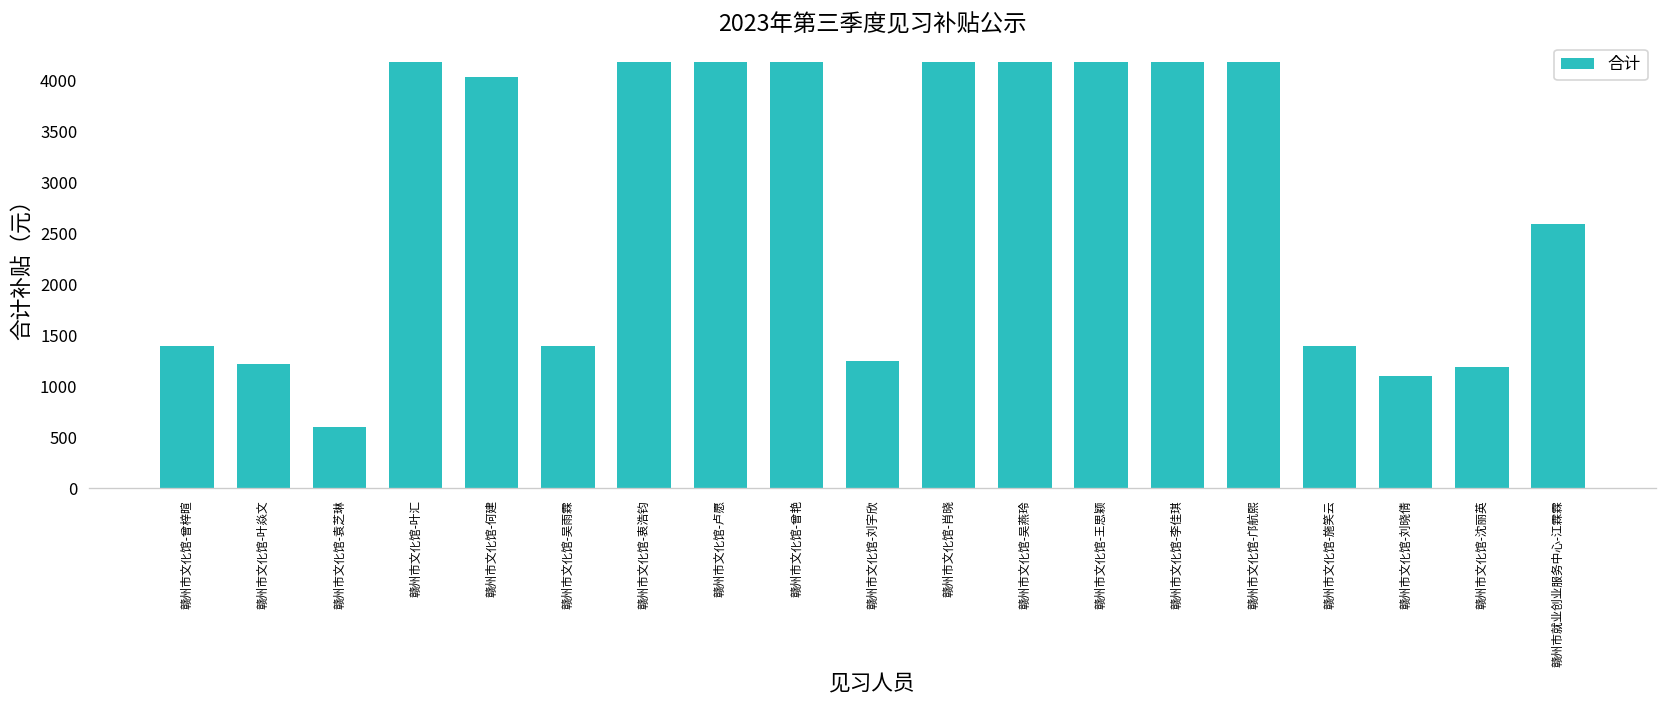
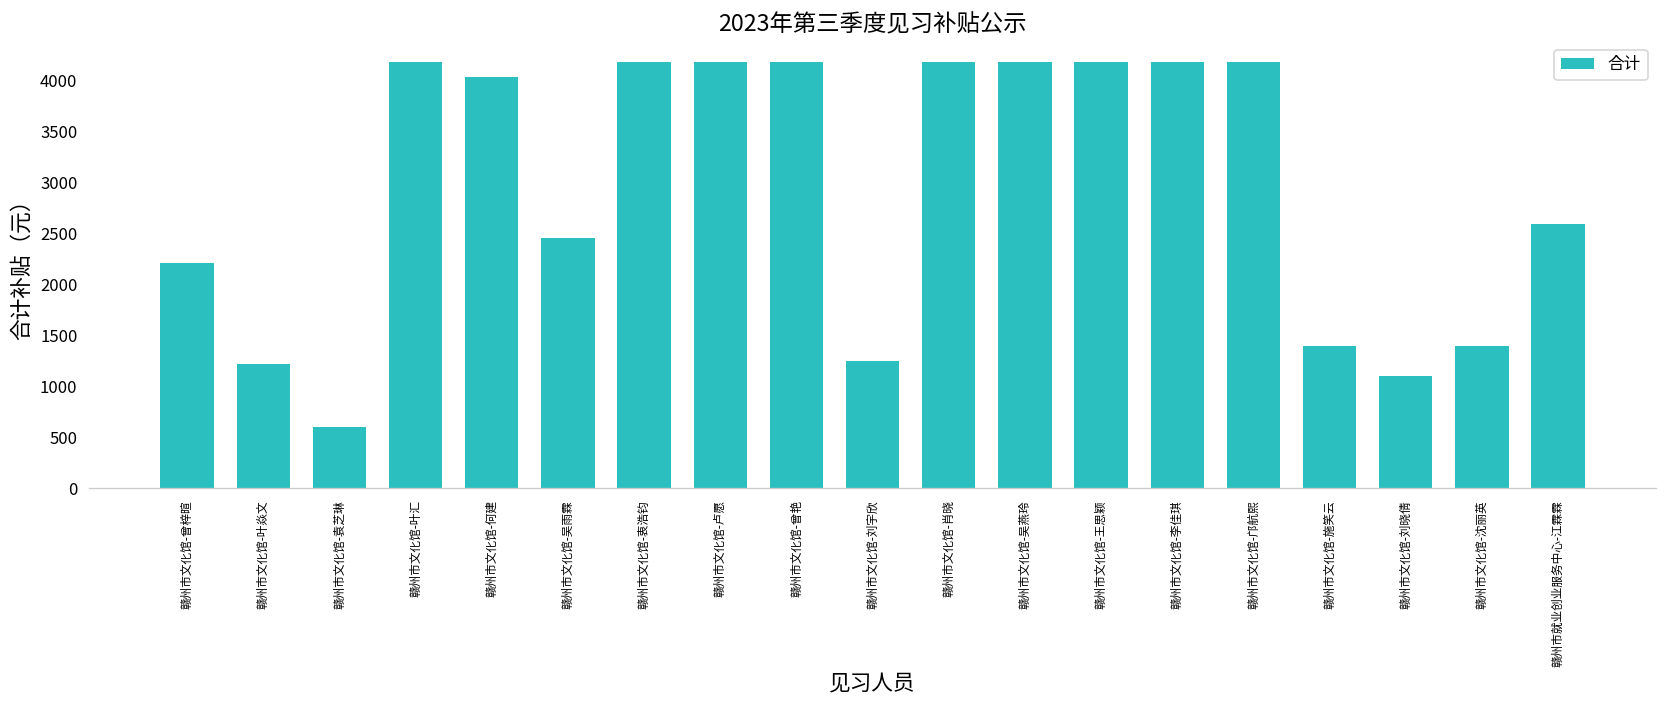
赣州市文化馆-曾梓暄: 1400 -> 2200
赣州市文化馆-吴雨霖: 1400 -> 2500
赣州市文化馆-沈丽英: 1200 -> 1400
